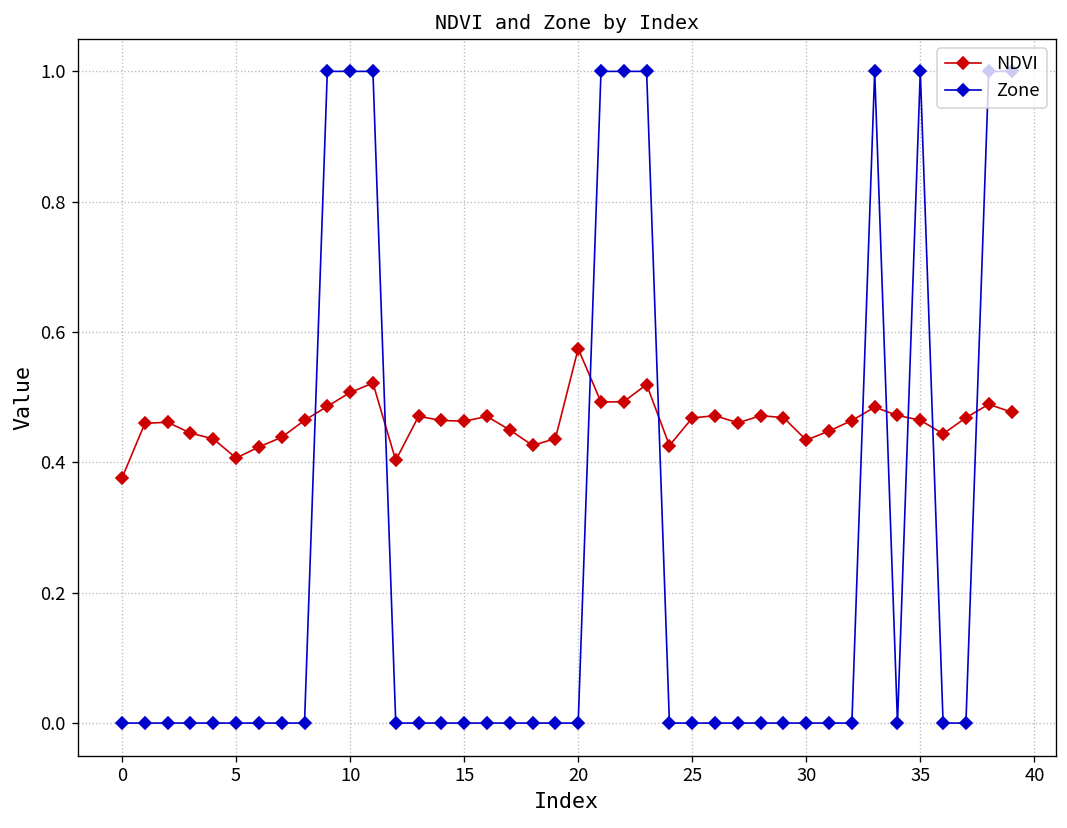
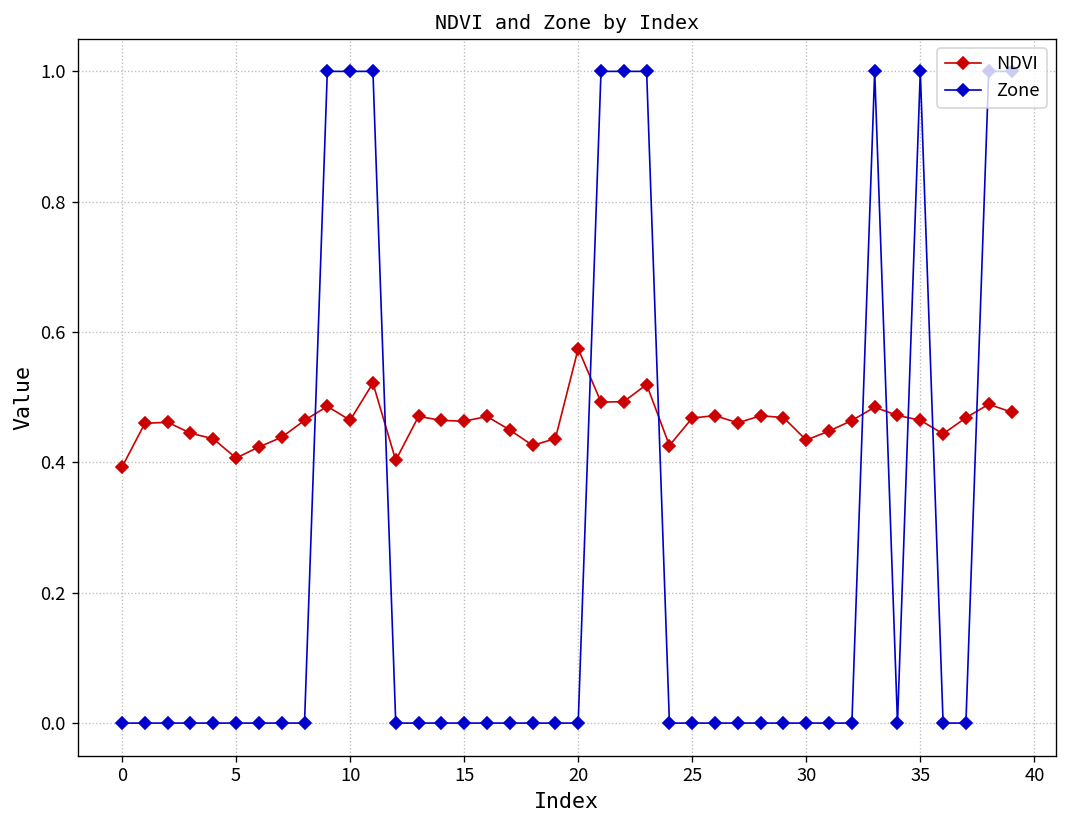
NDVI, 0: 0.38 -> 0.39
NDVI, 10: 0.51 -> 0.46
